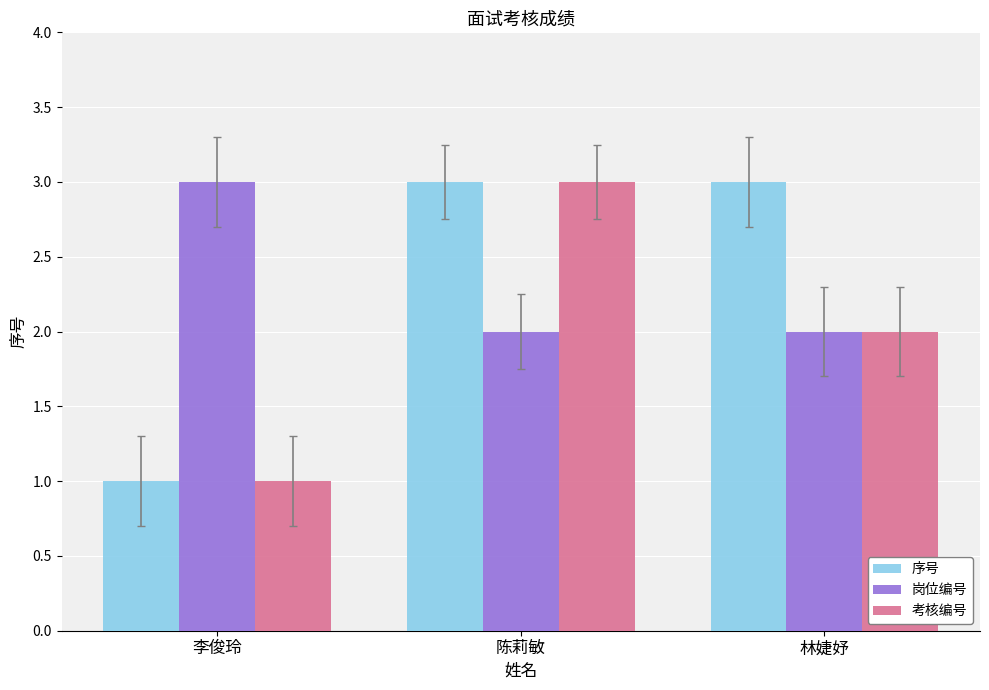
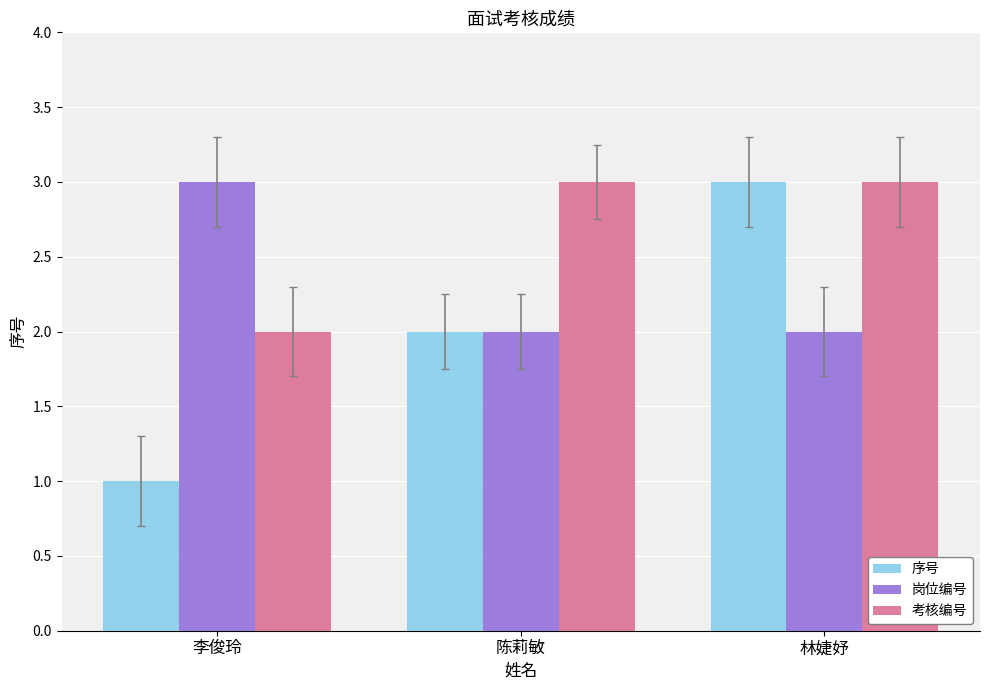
考核编号, 李俊玲: 1 -> 2
序号, 陈莉敏: 3 -> 2
考核编号, 林婕妤: 2 -> 3
